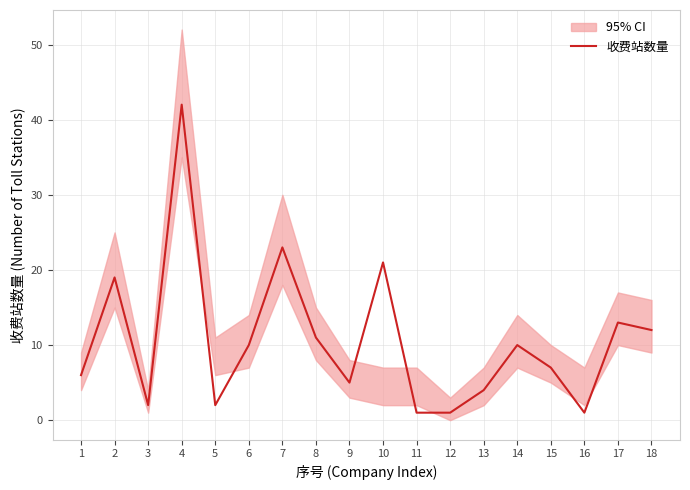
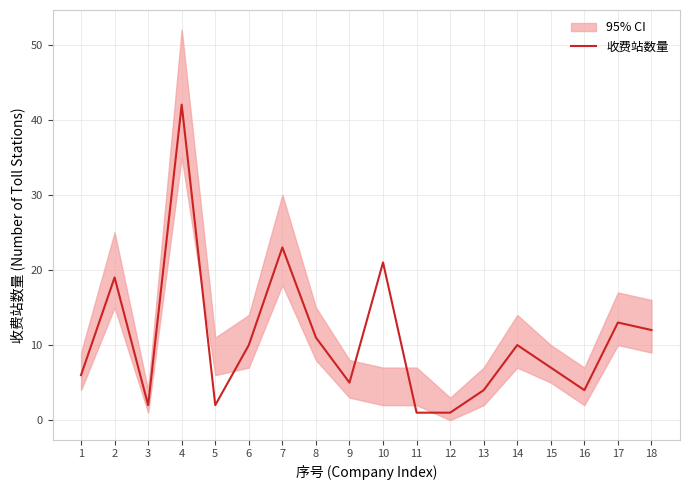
收费站数量, 16: 1 -> 4
